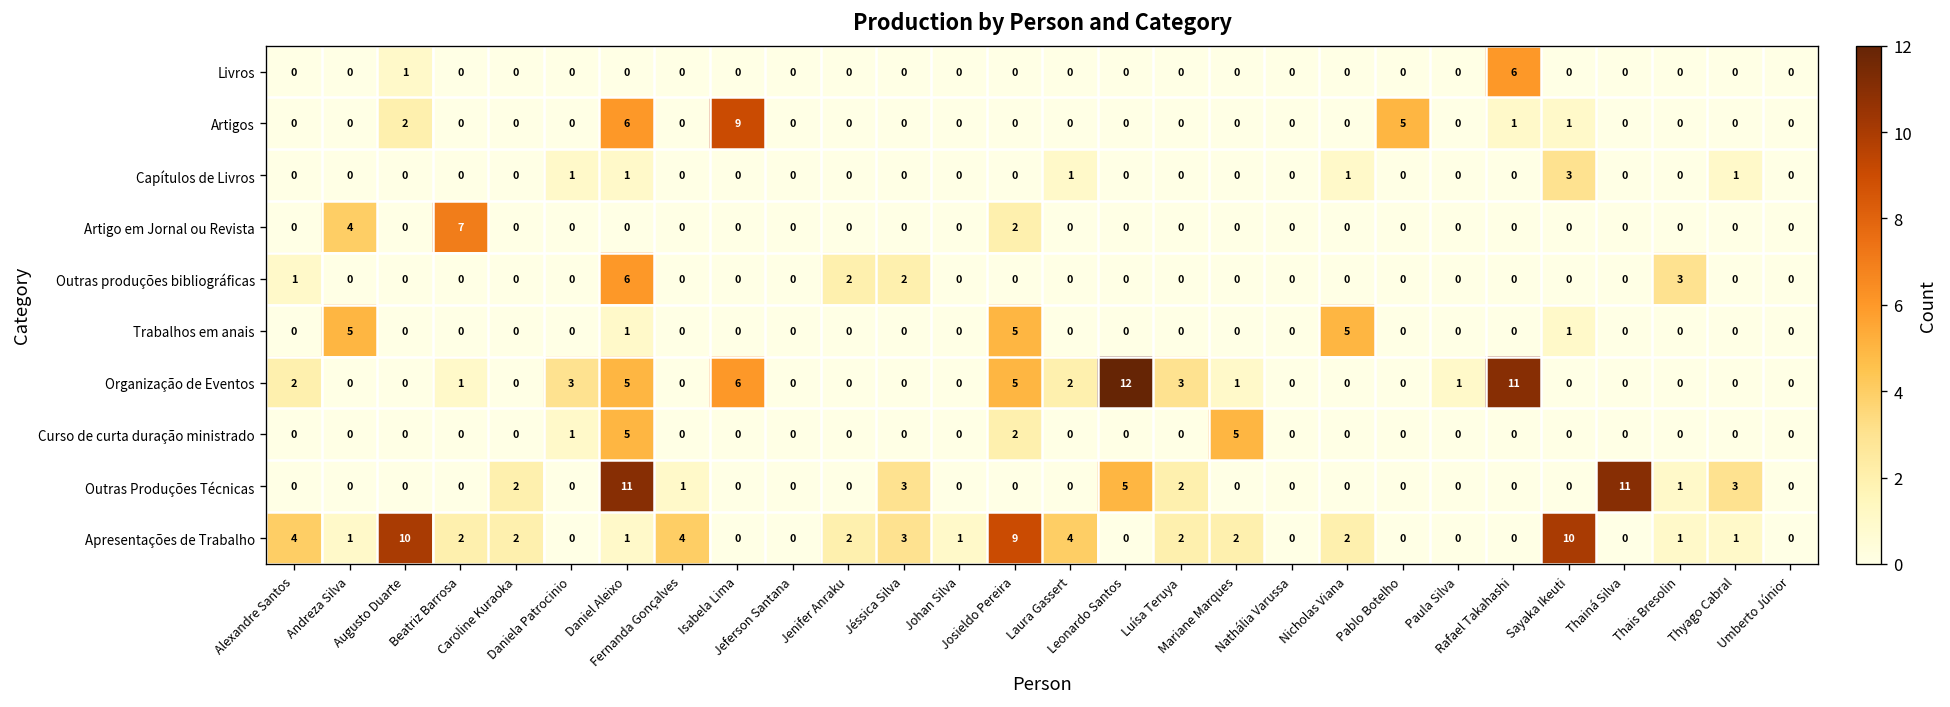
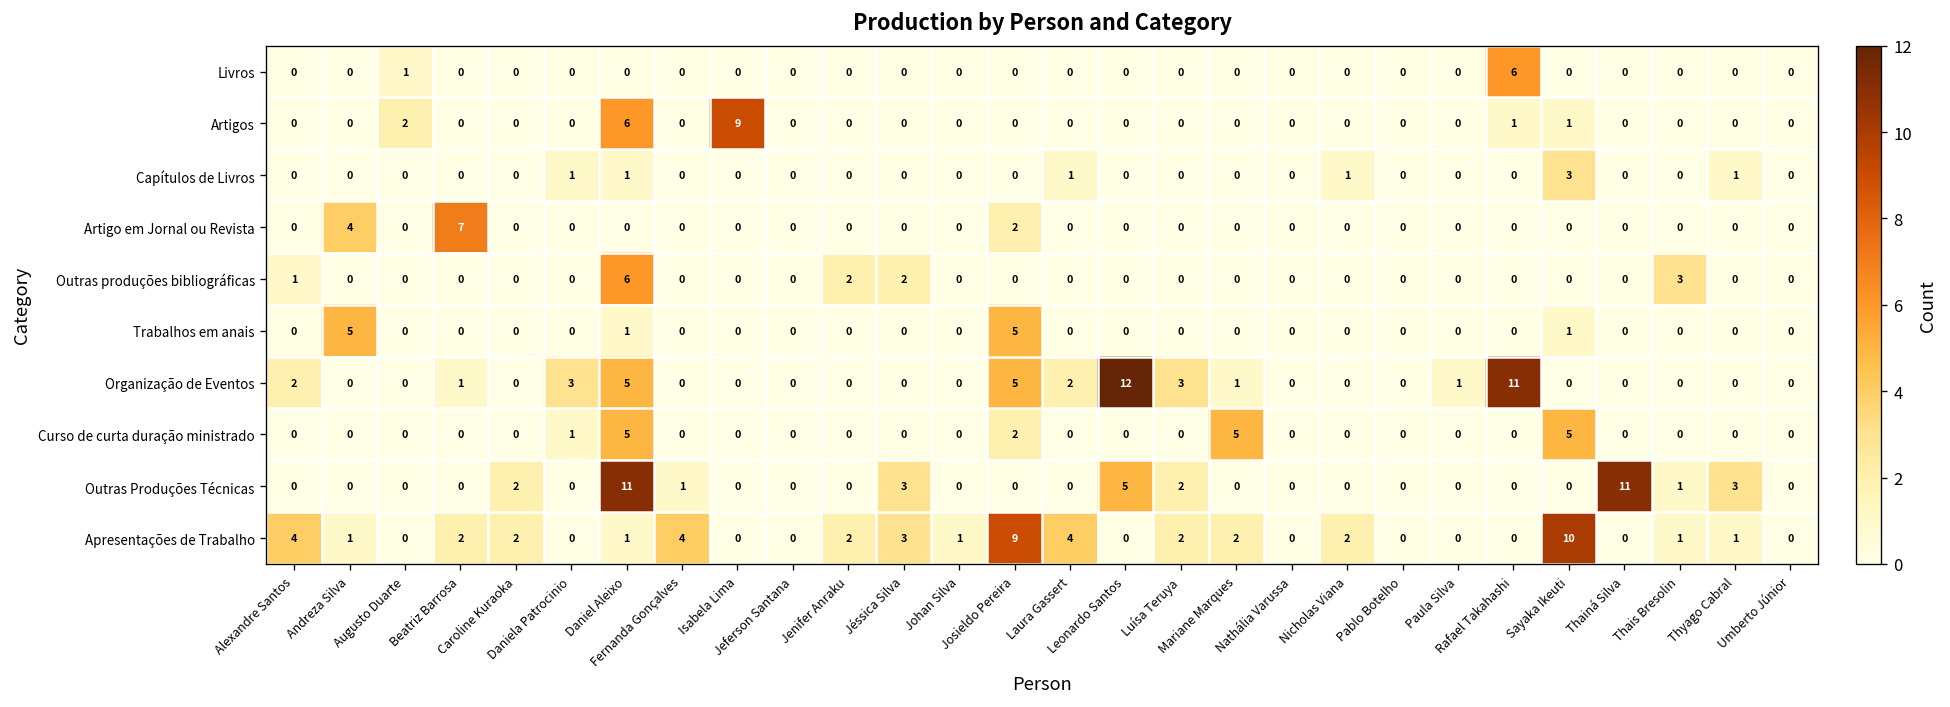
Artigos, Pablo Botelho: 5 -> 0
Trabalhos em anais, Nicholas Viana: 5 -> 0
Organização de Eventos, Isabela Lima: 6 -> 0
Curso de curta duração ministrado, Sayaka Ikeuti: 0 -> 5
Apresentações de Trabalho, Augusto Duarte: 10 -> 0
